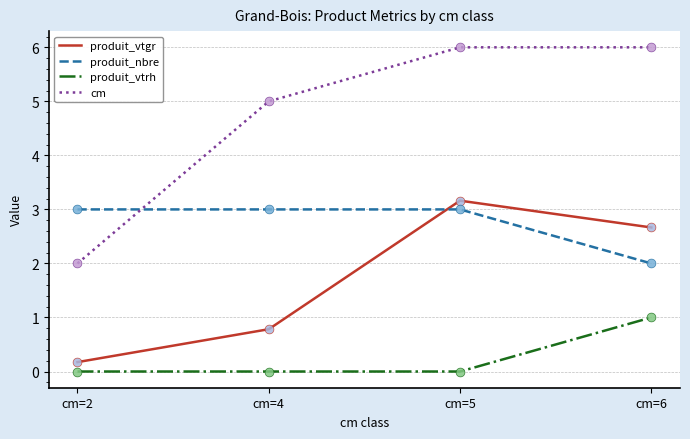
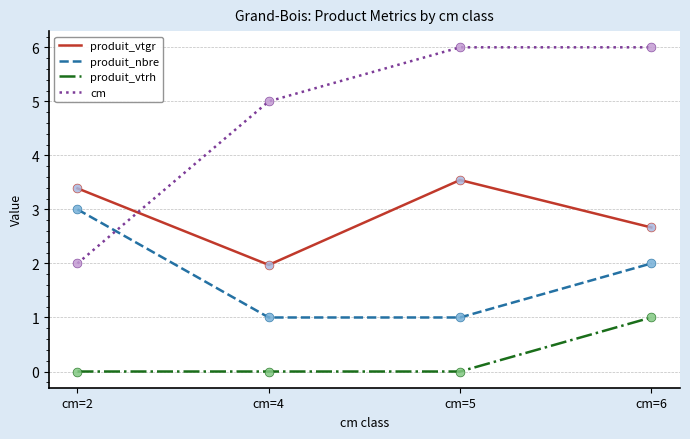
produit_vtgr, cm=2: 0.2 -> 3.4
produit_vtgr, cm=4: 0.8 -> 2.0
produit_nbre, cm=4: 3 -> 1
produit_vtgr, cm=5: 3.2 -> 3.5
produit_nbre, cm=5: 3 -> 1
